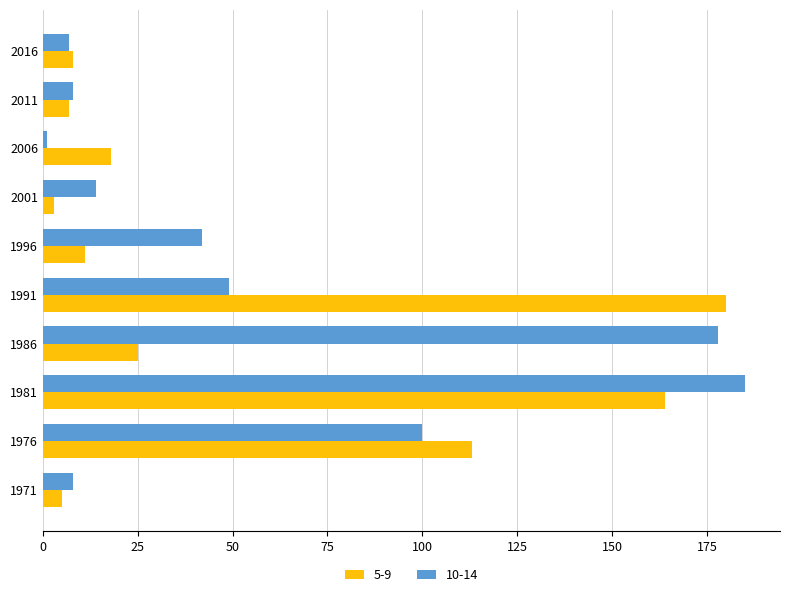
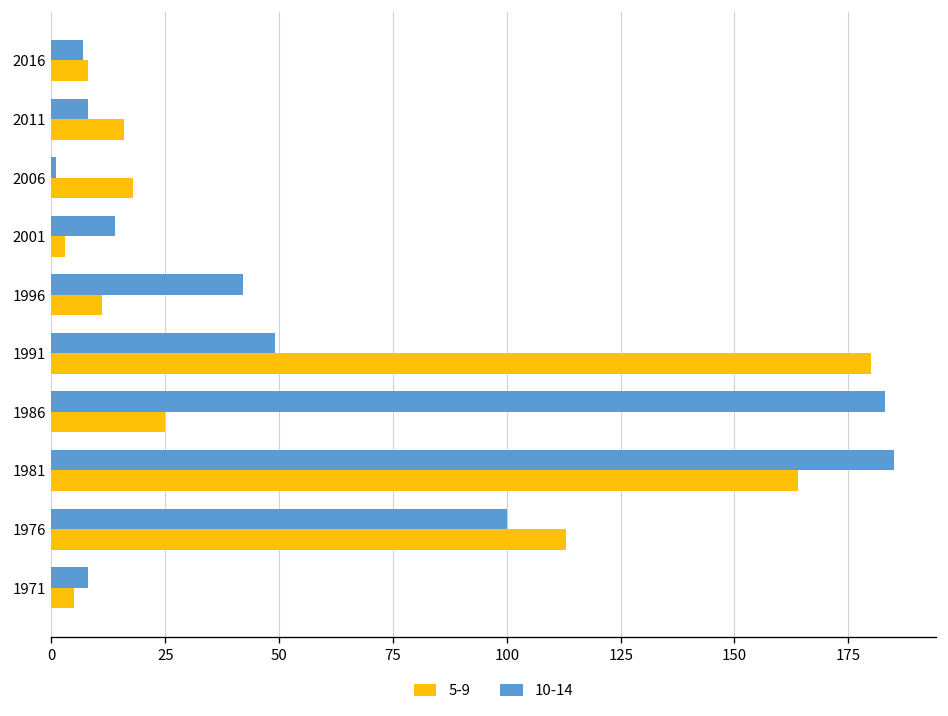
5-9, 2011: 7 -> 16
10-14, 1986: 178 -> 183
